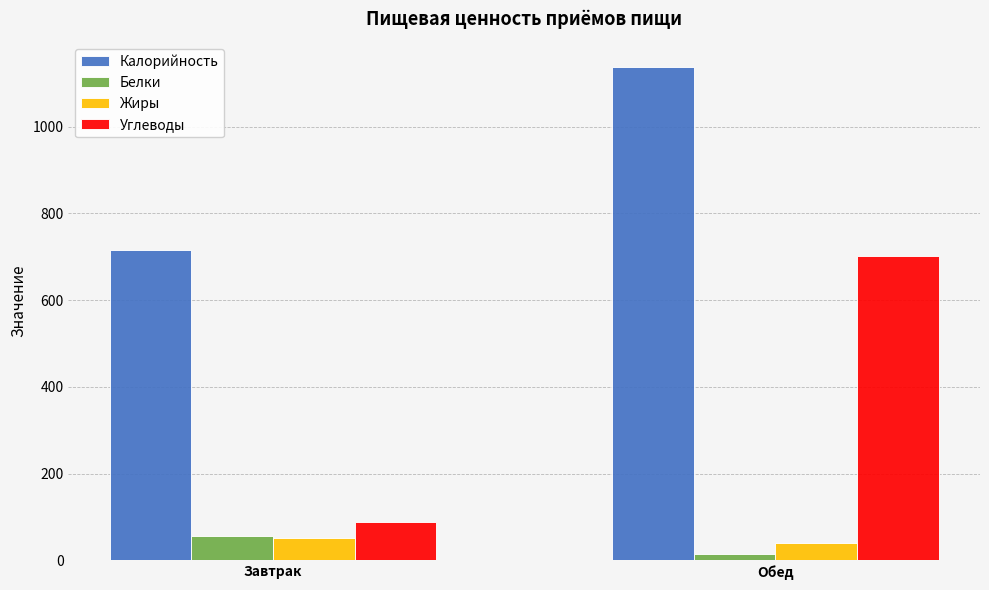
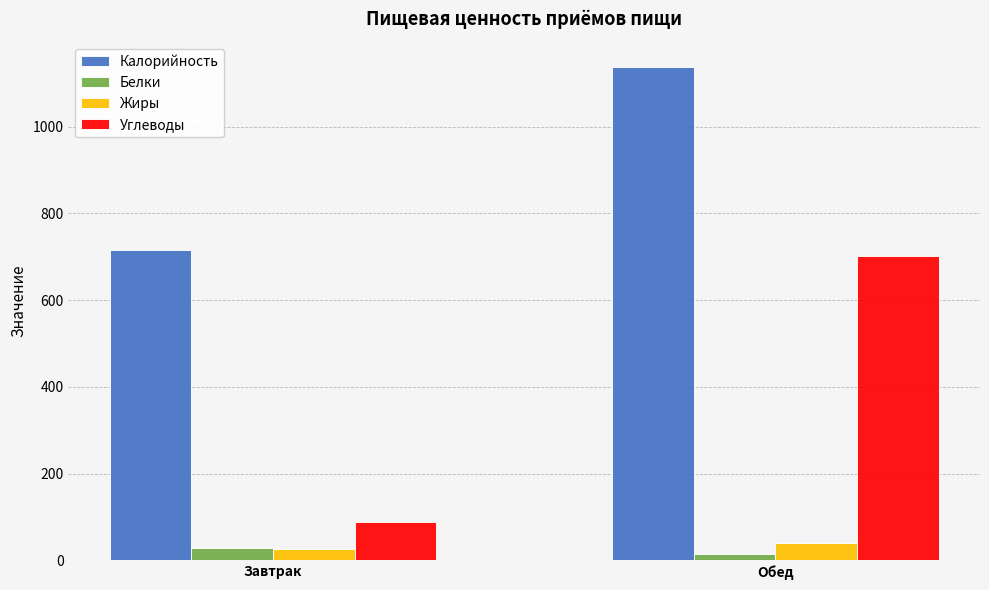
Белки, Завтрак: 60 -> 30
Жиры, Завтрак: 50 -> 30
